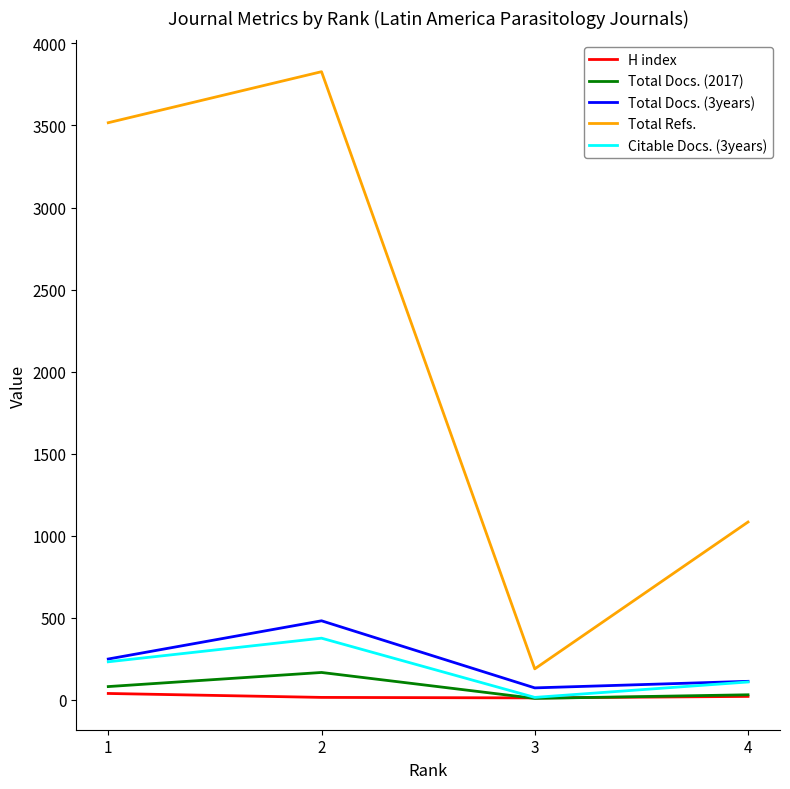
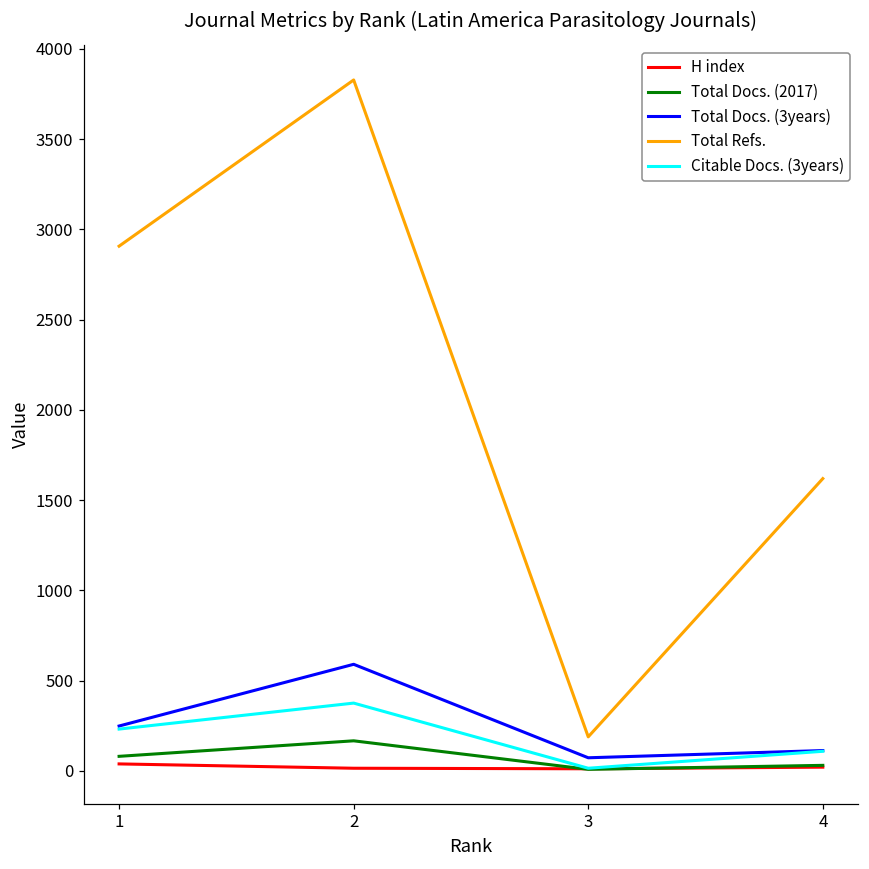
Total Refs., 1: 3520 -> 2910
Total Docs. (3years), 2: 480 -> 590
Total Refs., 4: 1080 -> 1620
